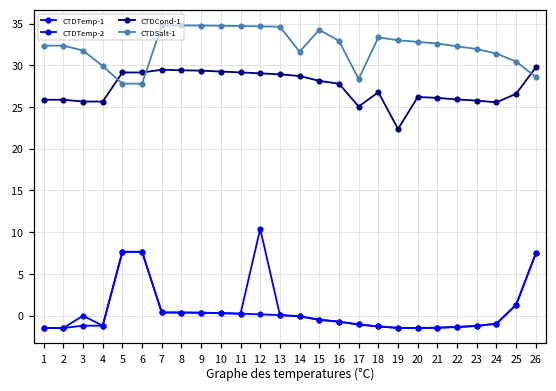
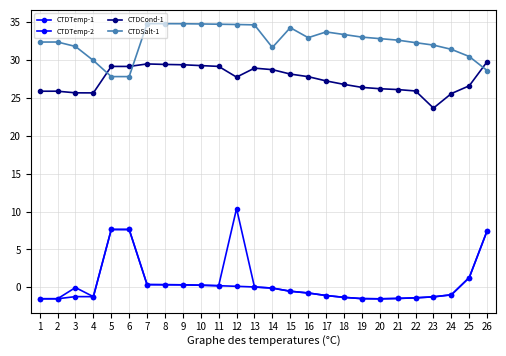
CTDCond-1, 12: 29 -> 28
CTDCond-1, 17: 25 -> 27
CTDSalt-1, 17: 28 -> 34
CTDCond-1, 19: 22 -> 26
CTDCond-1, 23: 26 -> 24
